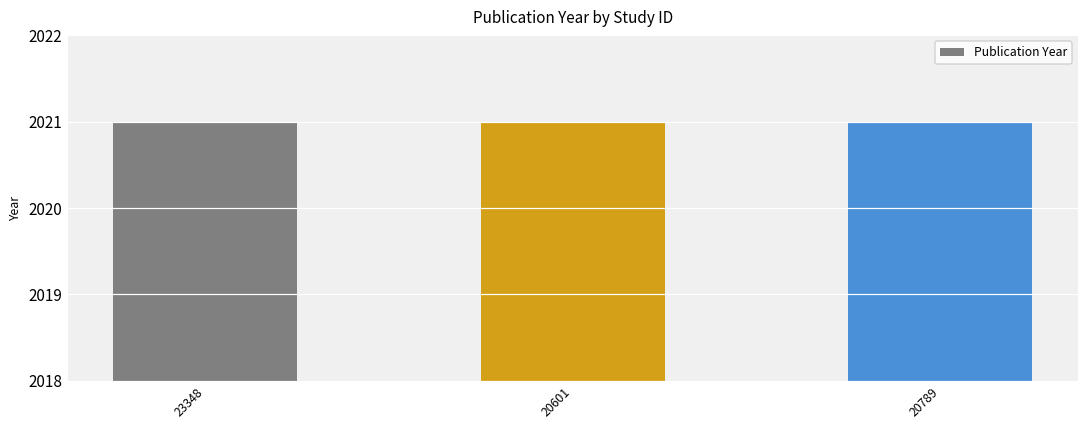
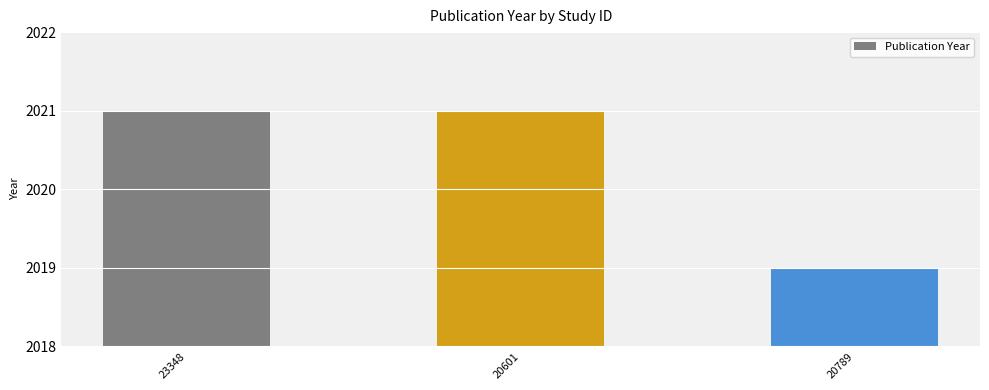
20789: 2021 -> 2019
